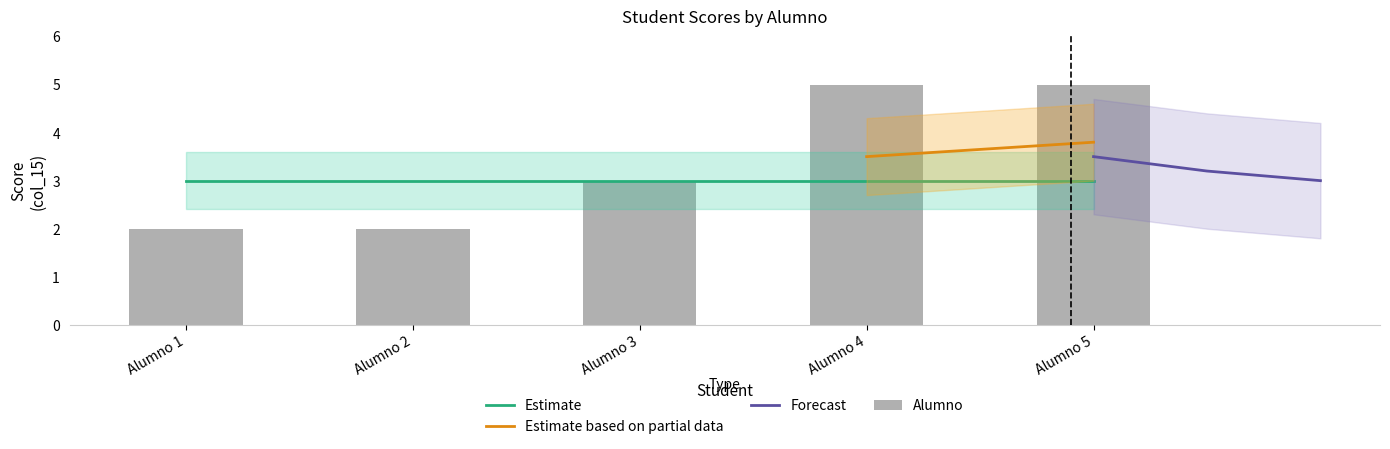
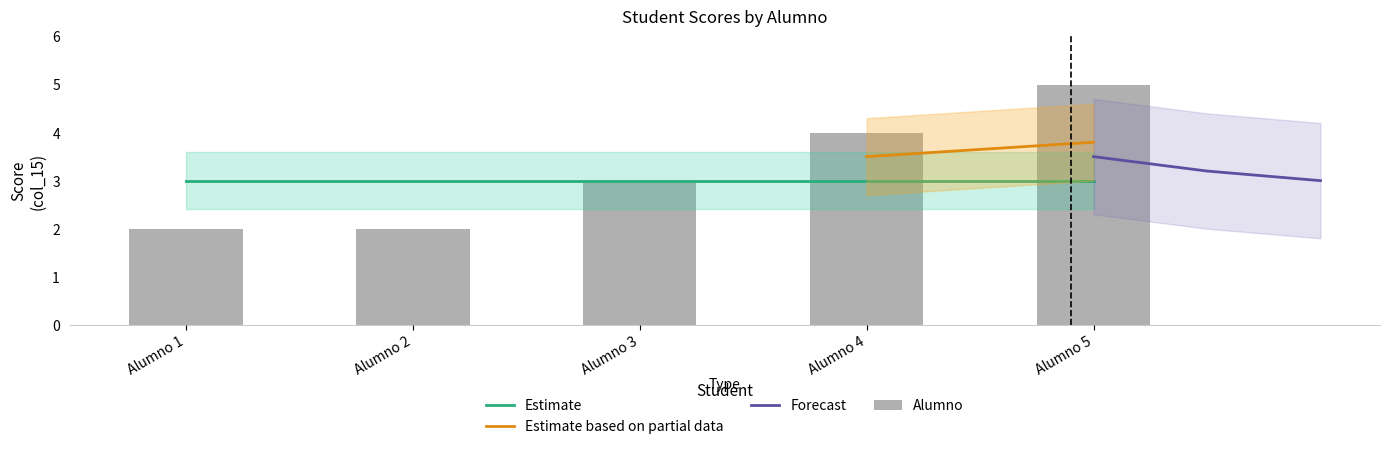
Alumno, Alumno 4: 5 -> 4
